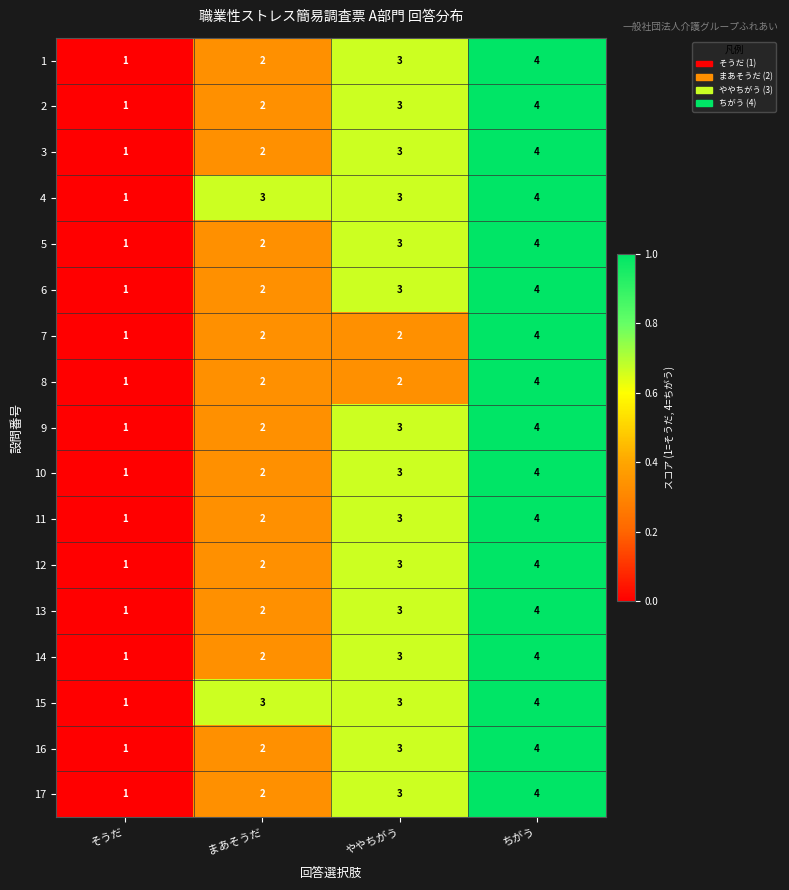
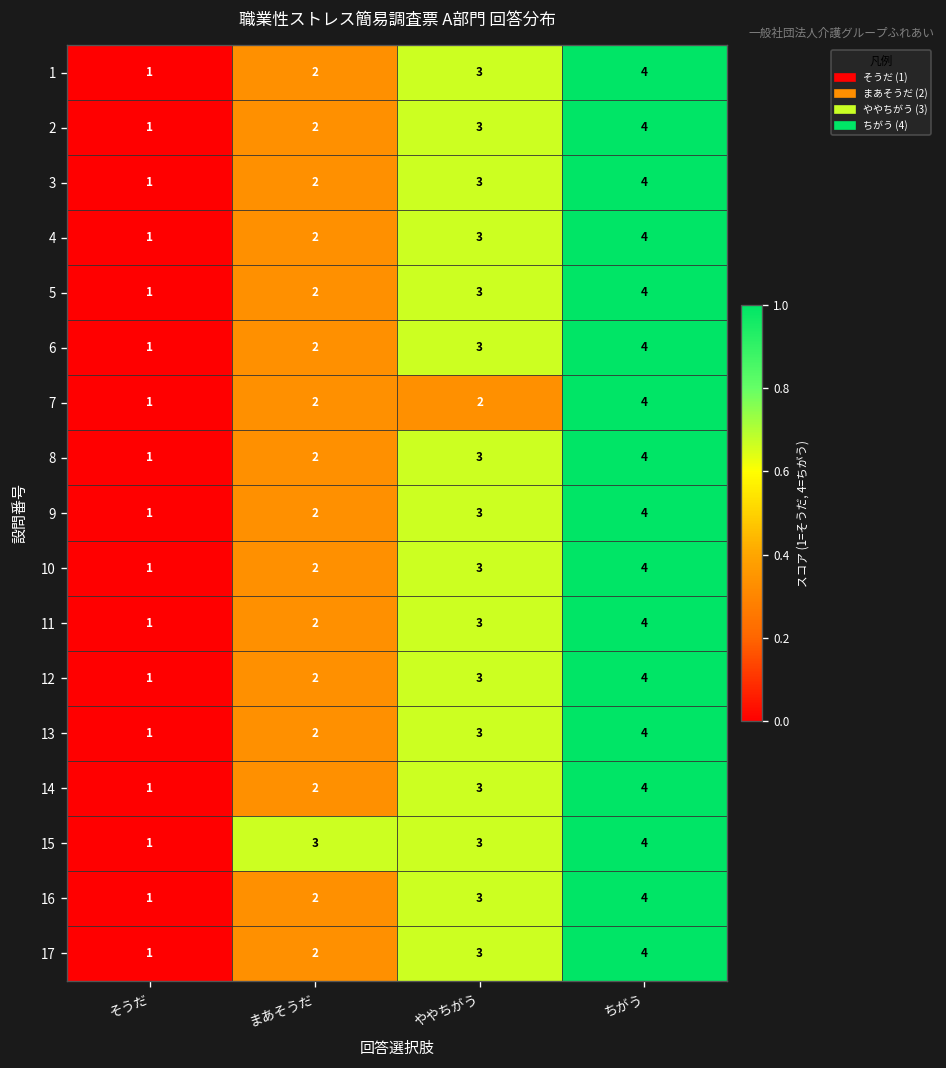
4, まあそうだ: 3 -> 2
8, ややちがう: 2 -> 3
